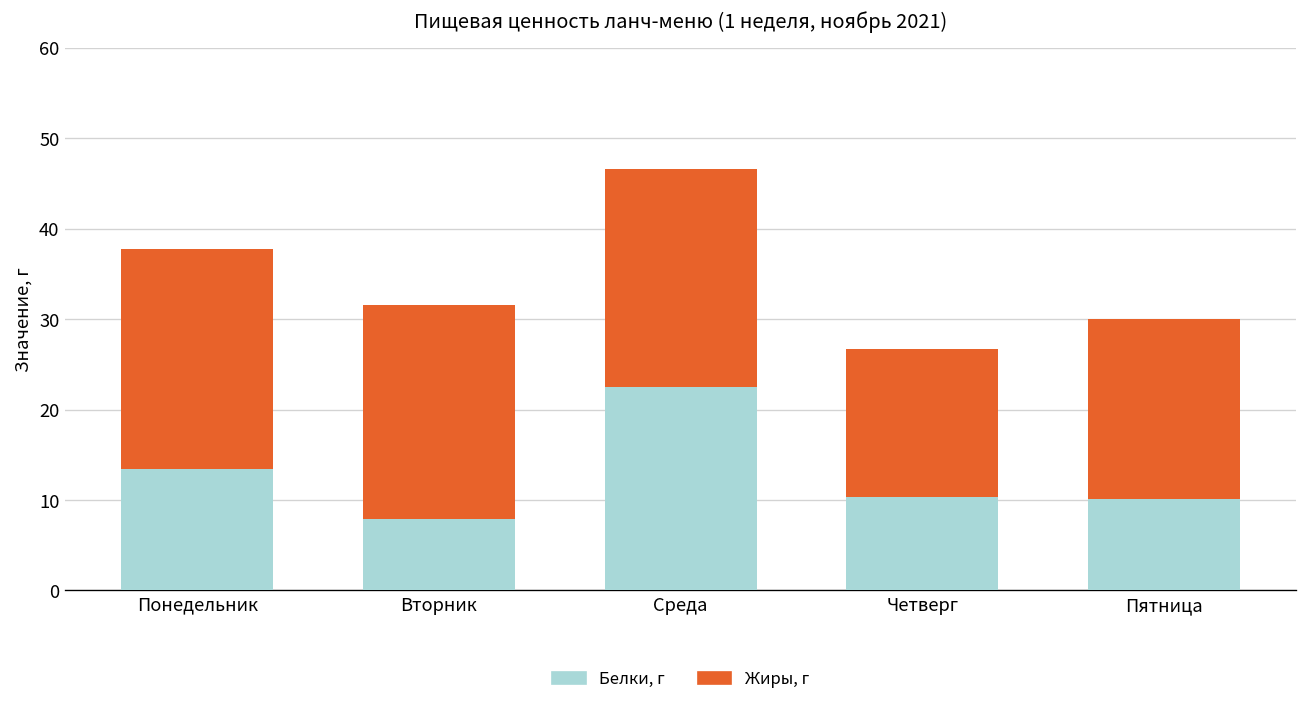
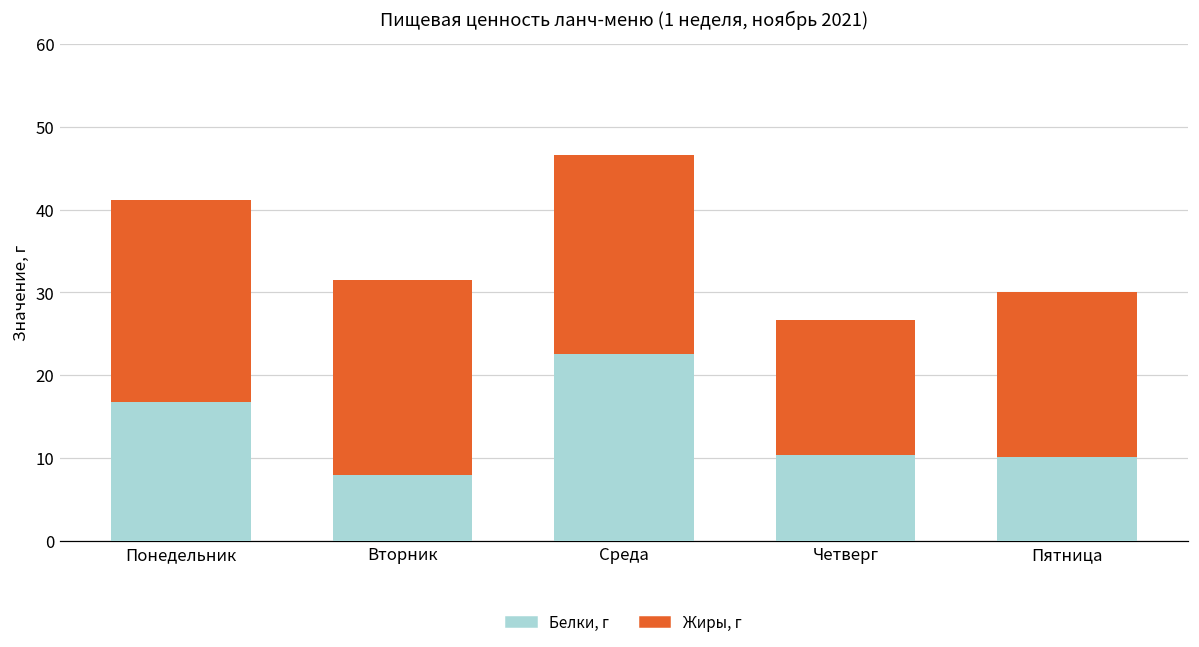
Белки, г, Понедельник: 13 -> 17
